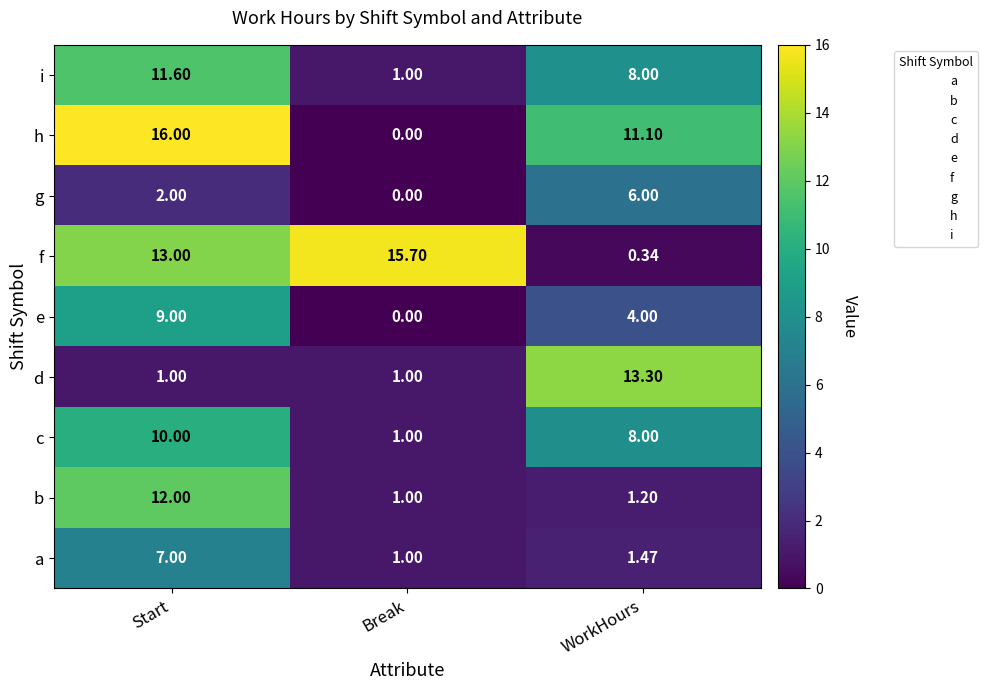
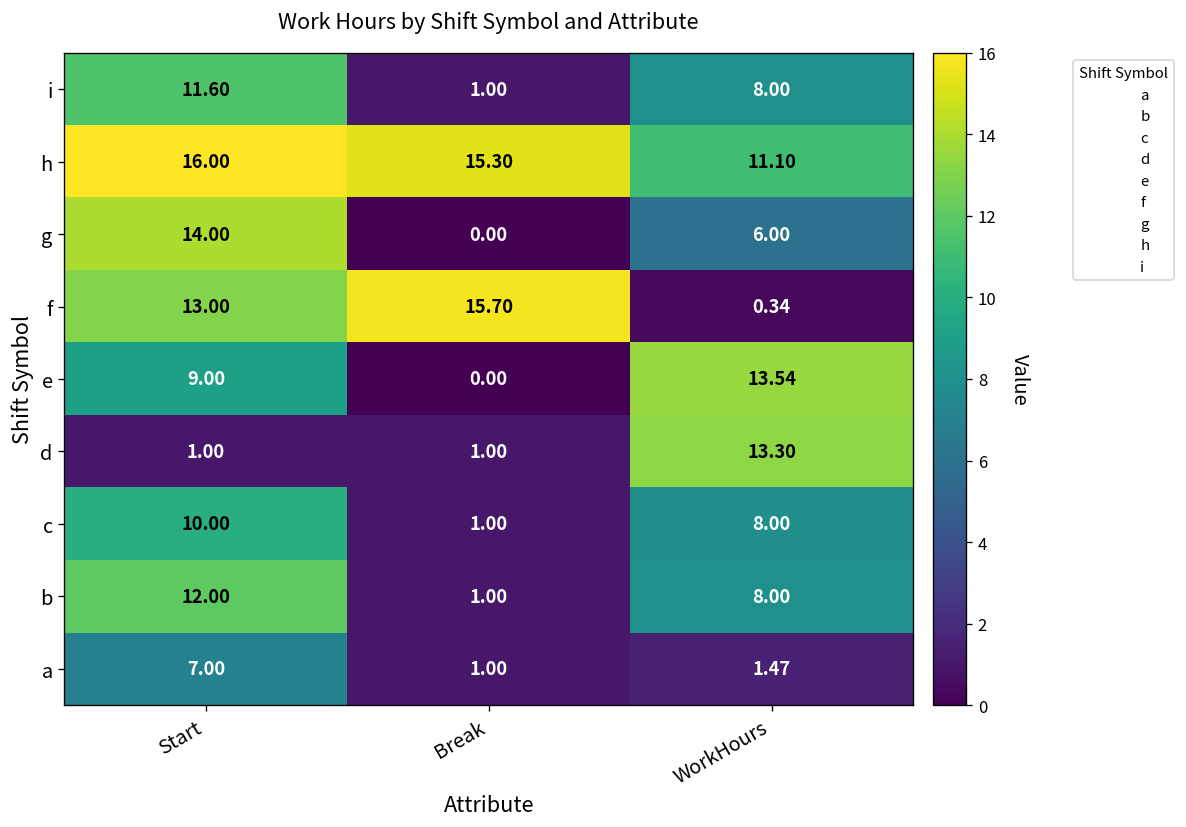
h, Break: 0.00 -> 15.30
g, Start: 2.00 -> 14.00
e, WorkHours: 4.00 -> 13.54
b, WorkHours: 1.20 -> 8.00
